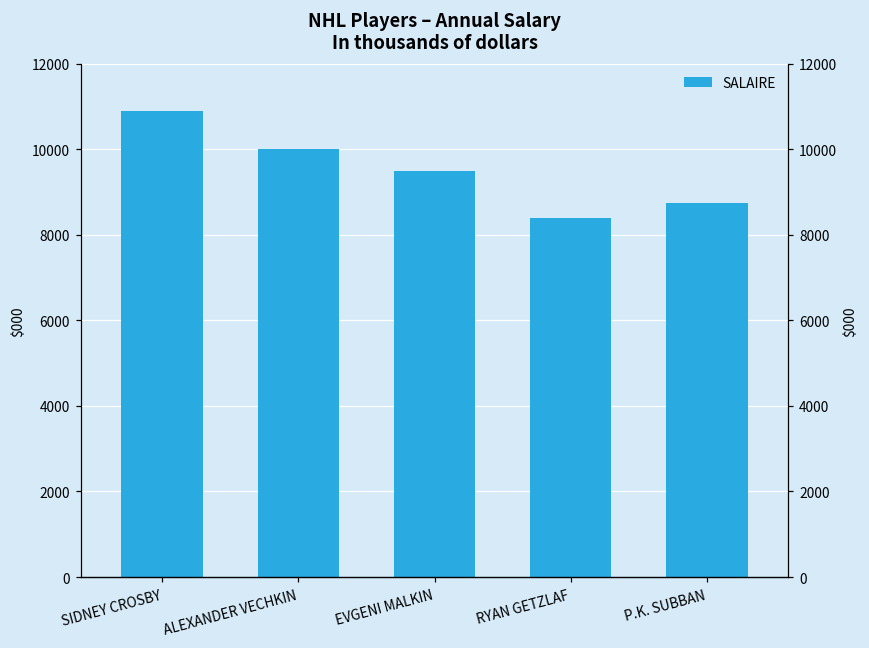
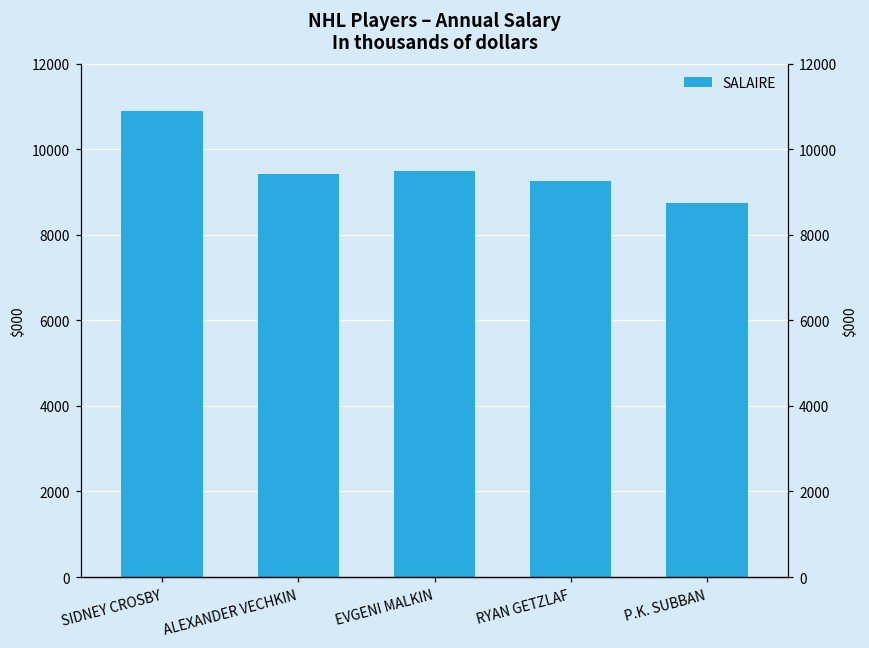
ALEXANDER VECHKIN: 10000 -> 9400
RYAN GETZLAF: 8400 -> 9300
